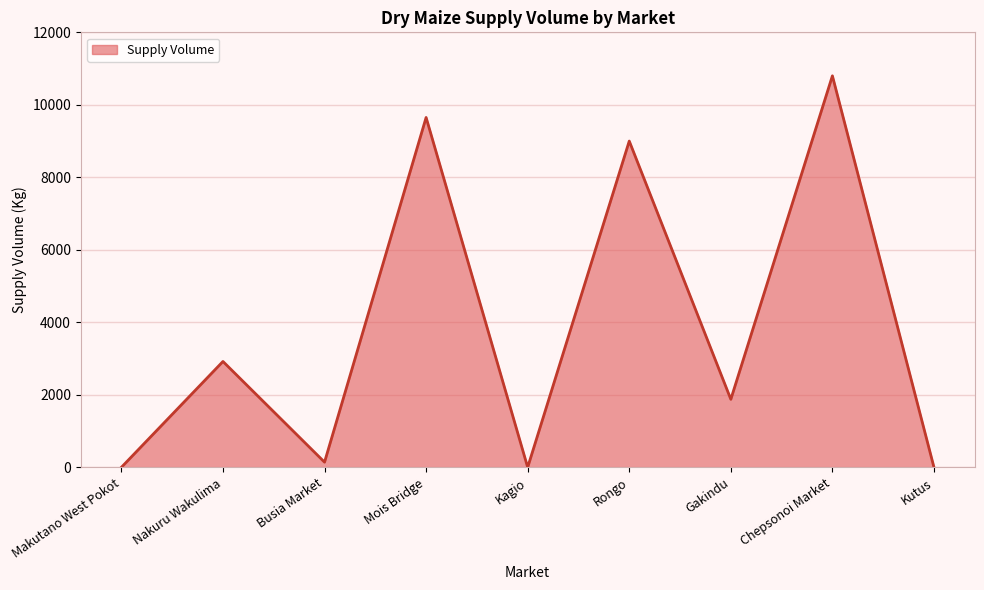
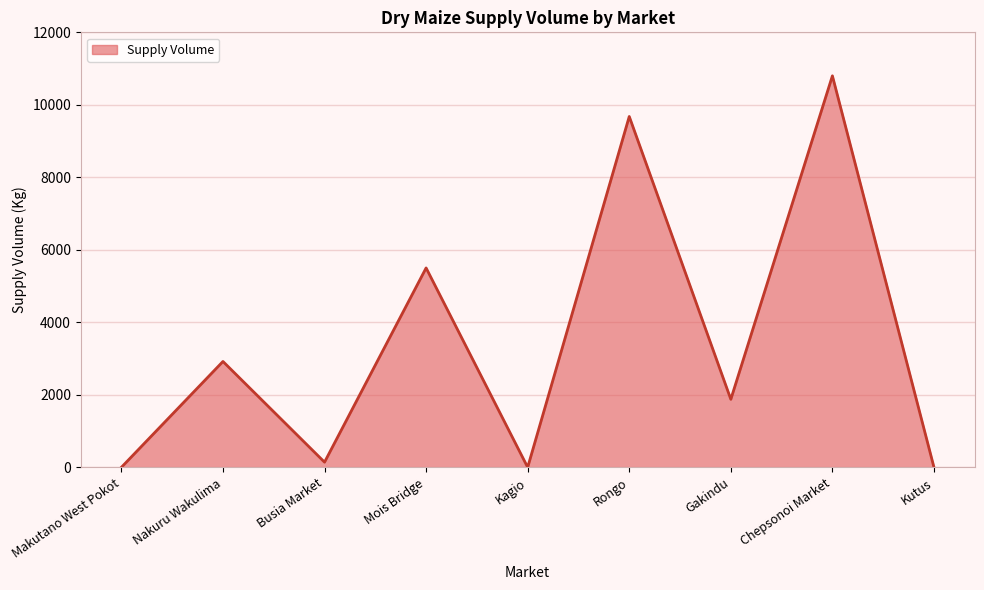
Mois Bridge: 9700 -> 5500
Rongo: 9000 -> 9700
